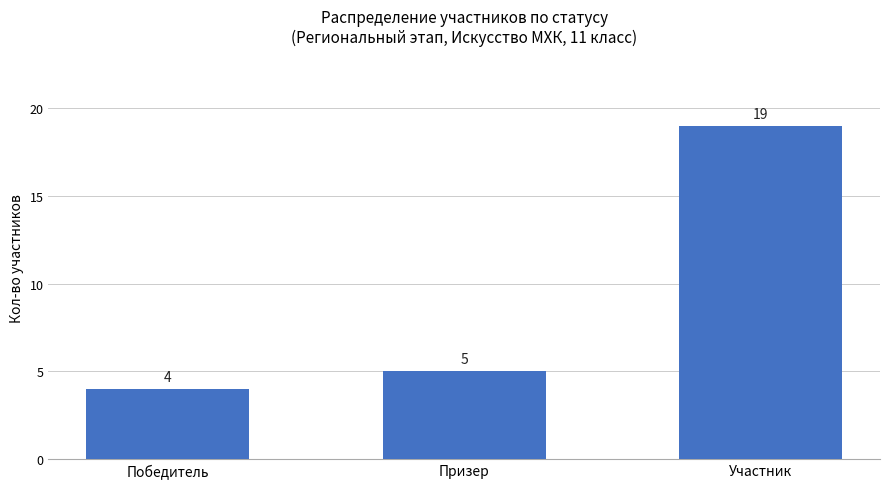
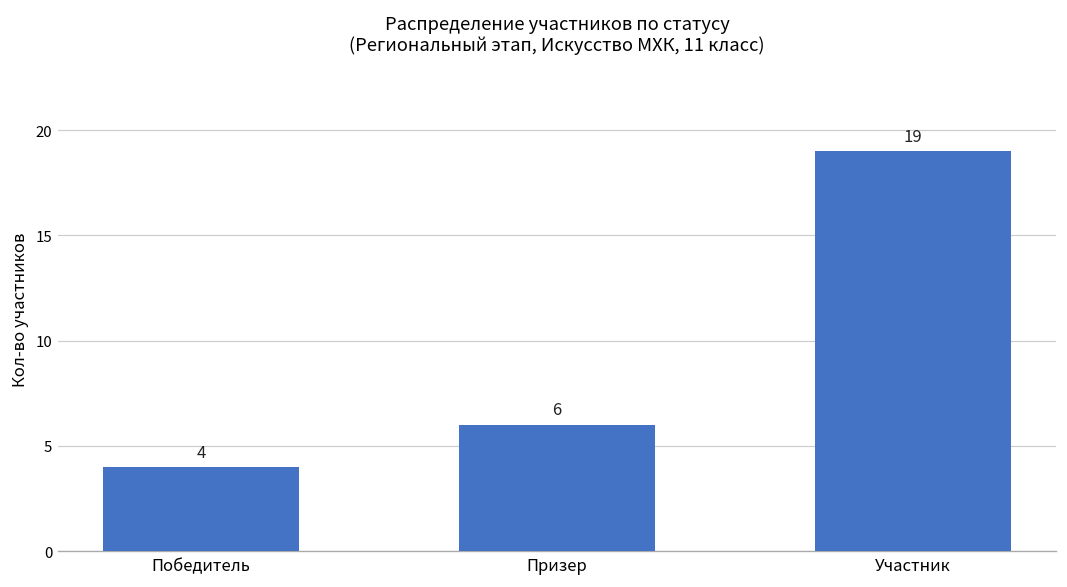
Призер: 5 -> 6
